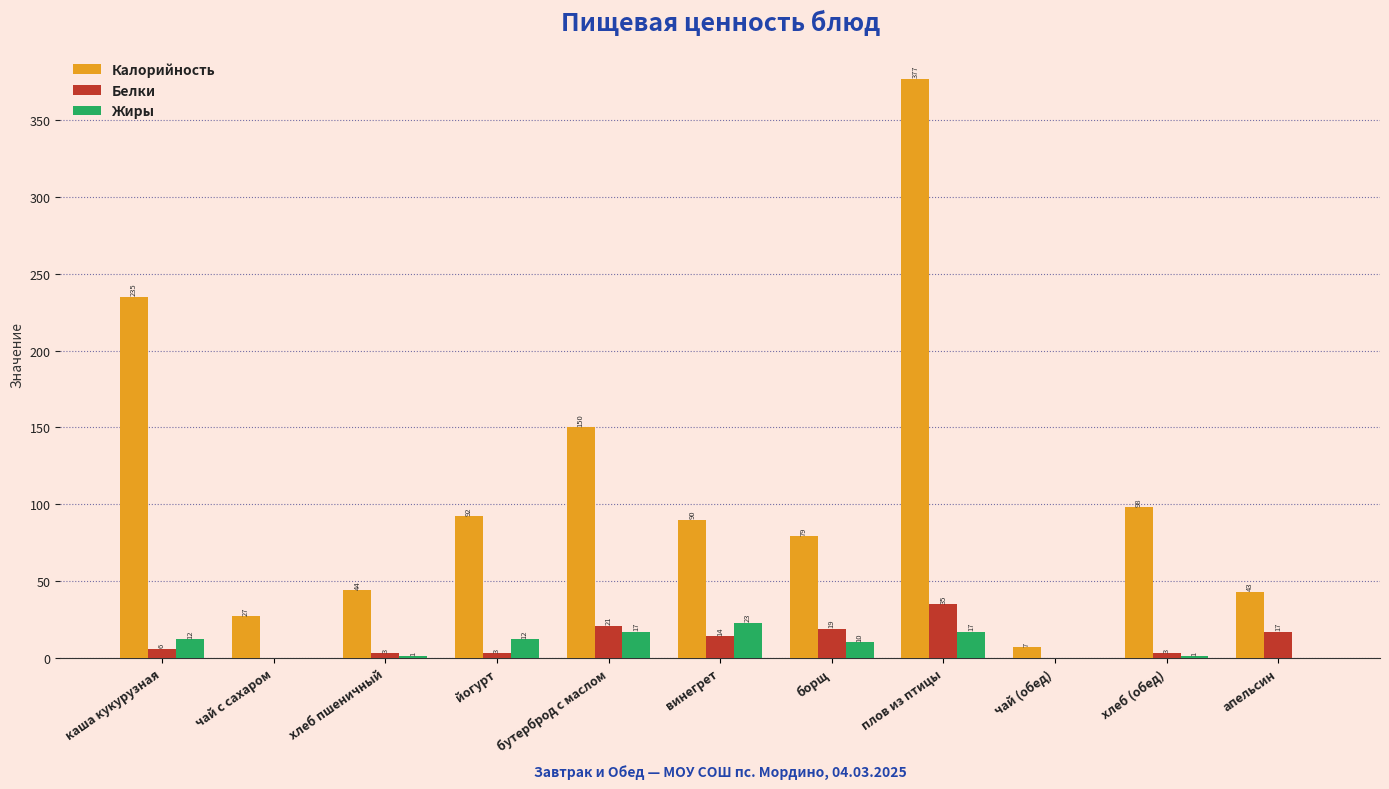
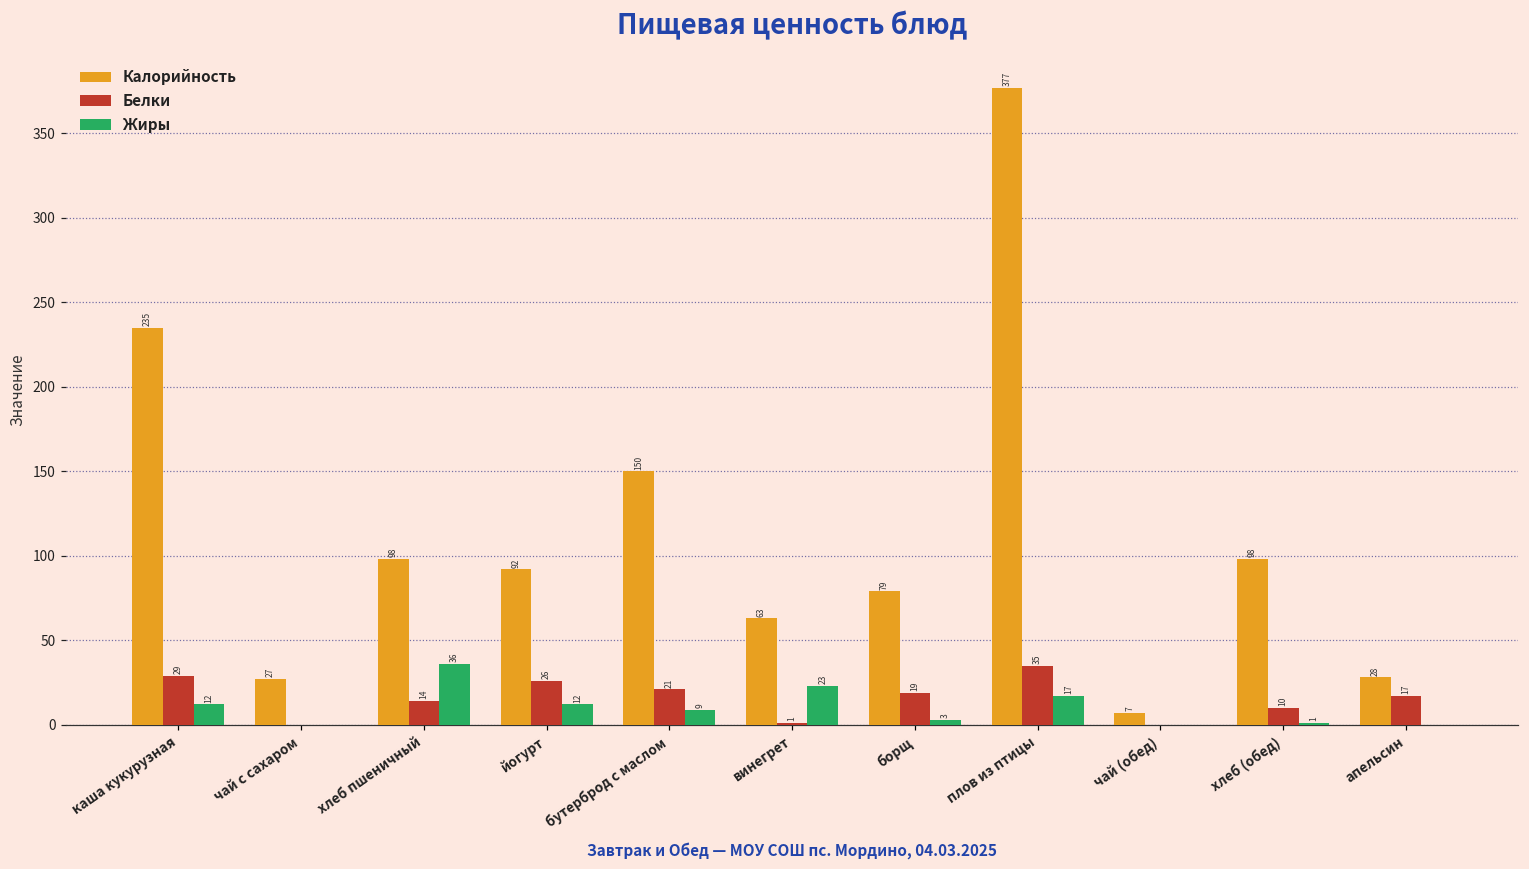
Белки, каша кукурузная: 6 -> 29
Калорийность, хлеб пшеничный: 44 -> 98
Белки, хлеб пшеничный: 3 -> 14
Жиры, хлеб пшеничный: 1 -> 36
Белки, йогурт: 3 -> 26
Жиры, бутерброд с маслом: 17 -> 9
Калорийность, винегрет: 90 -> 63
Белки, винегрет: 14 -> 1
Жиры, борщ: 10 -> 3
Белки, хлеб (обед): 3 -> 10
Калорийность, апельсин: 43 -> 28
